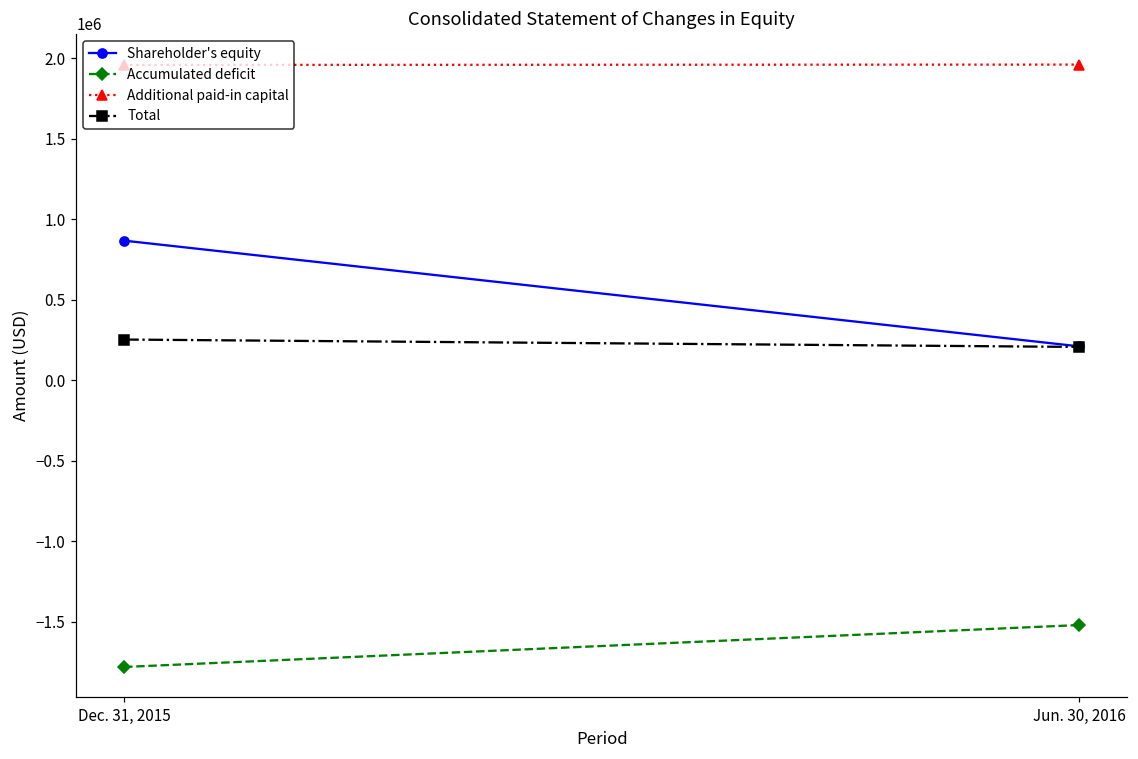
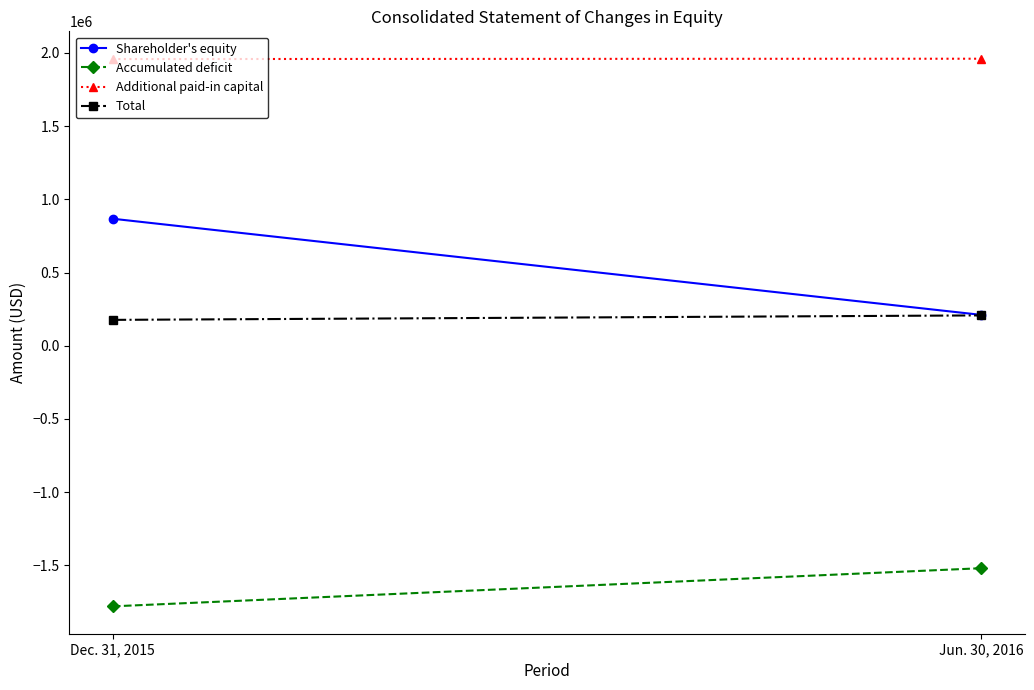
Total, Dec. 31, 2015: 250000 -> 180000
